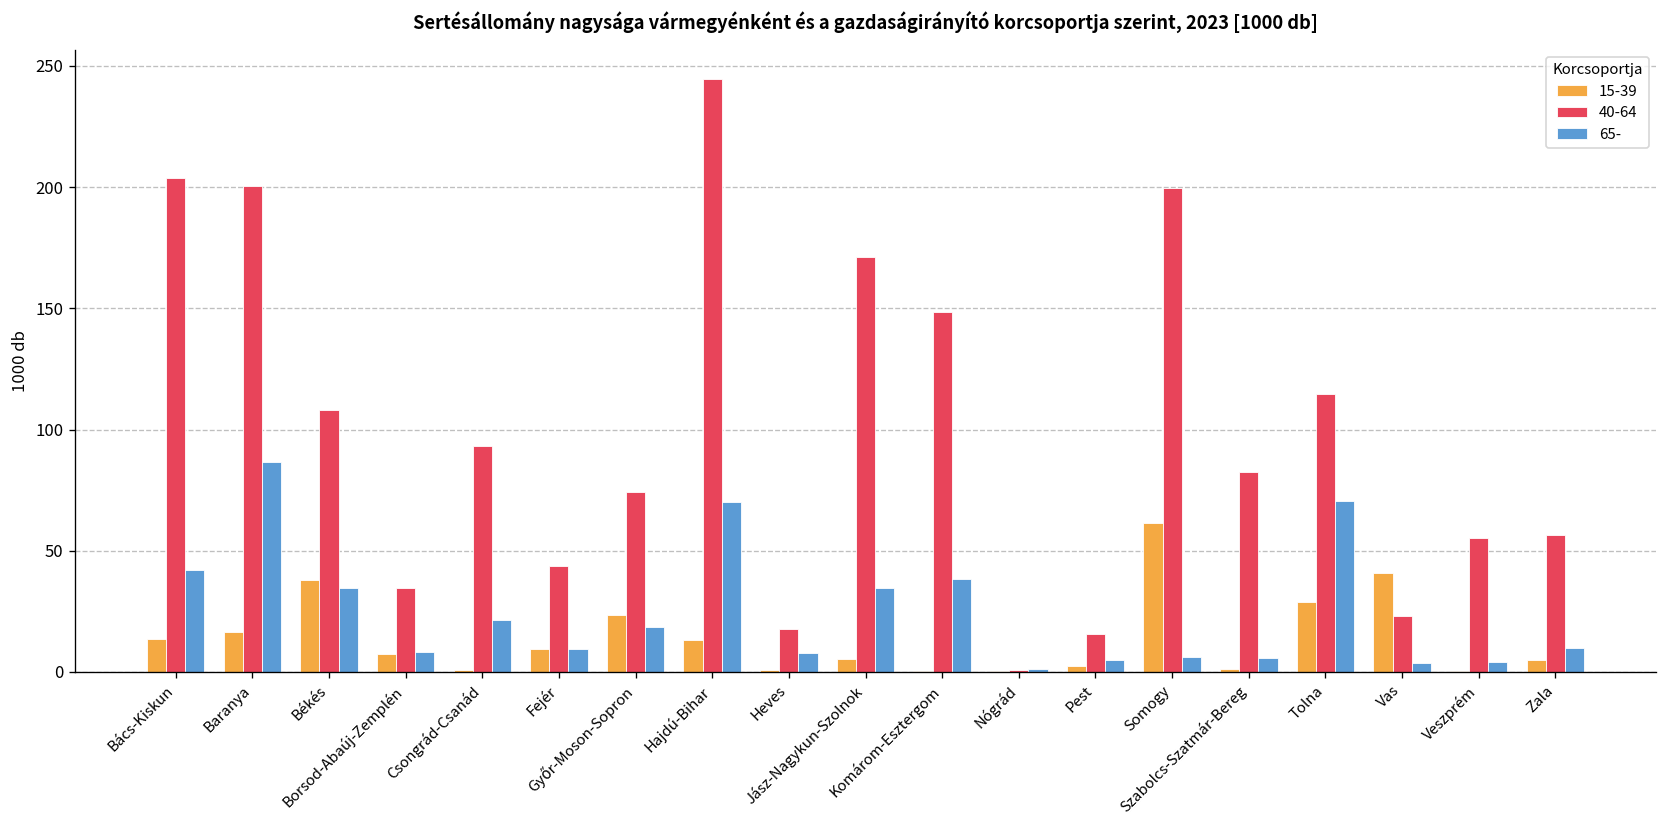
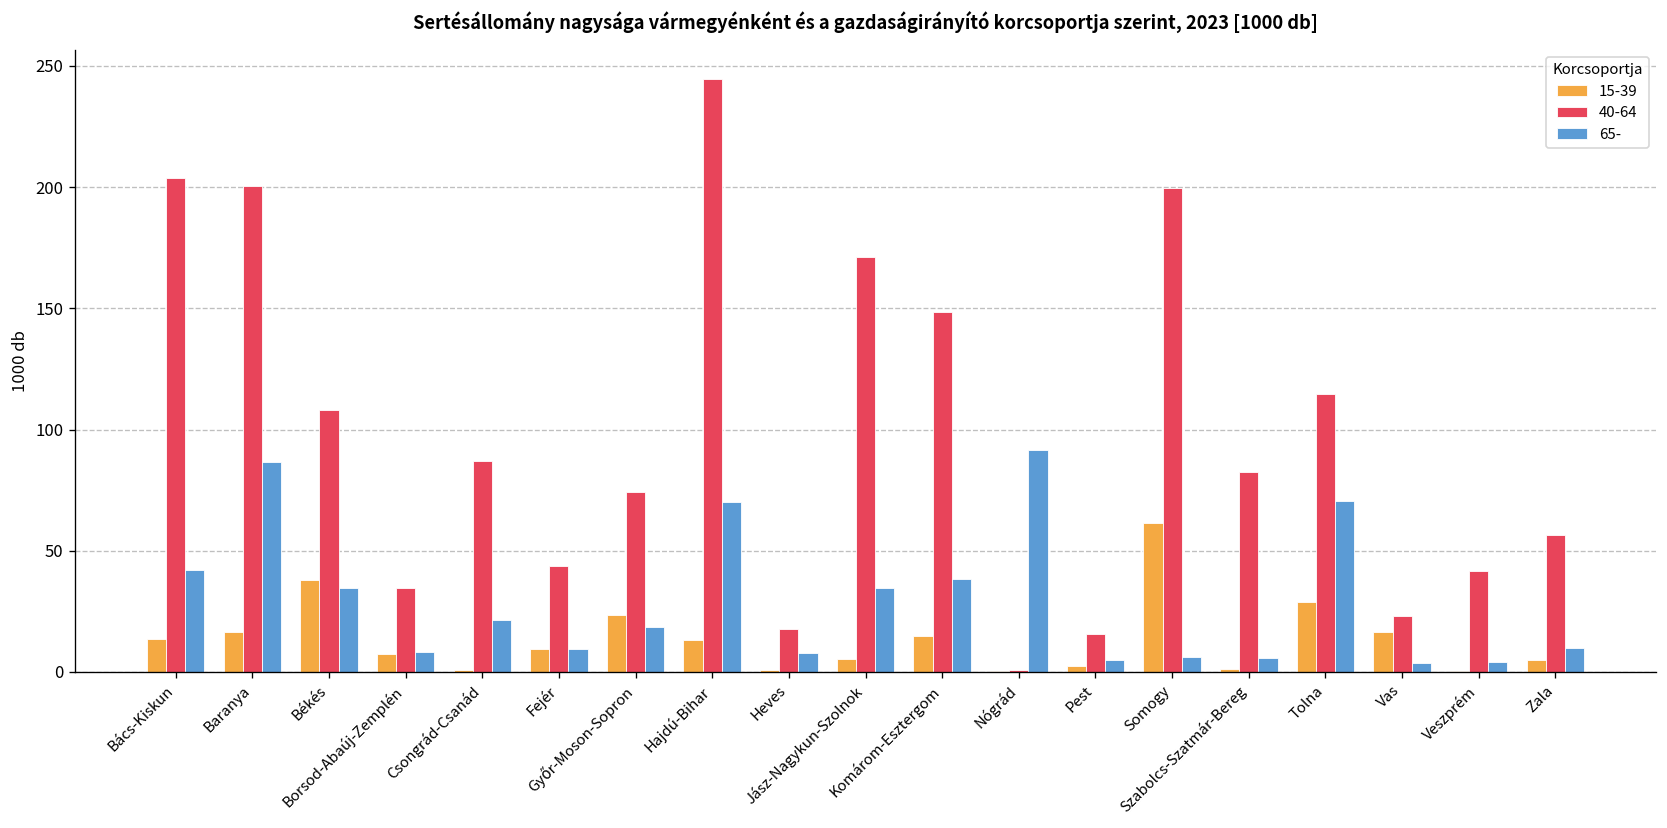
40-64, Csongrád-Csanád: 93 -> 87
15-39, Komárom-Esztergom: 0 -> 15
65-, Nógrád: 1 -> 92
15-39, Vas: 41 -> 16
40-64, Veszprém: 55 -> 42
